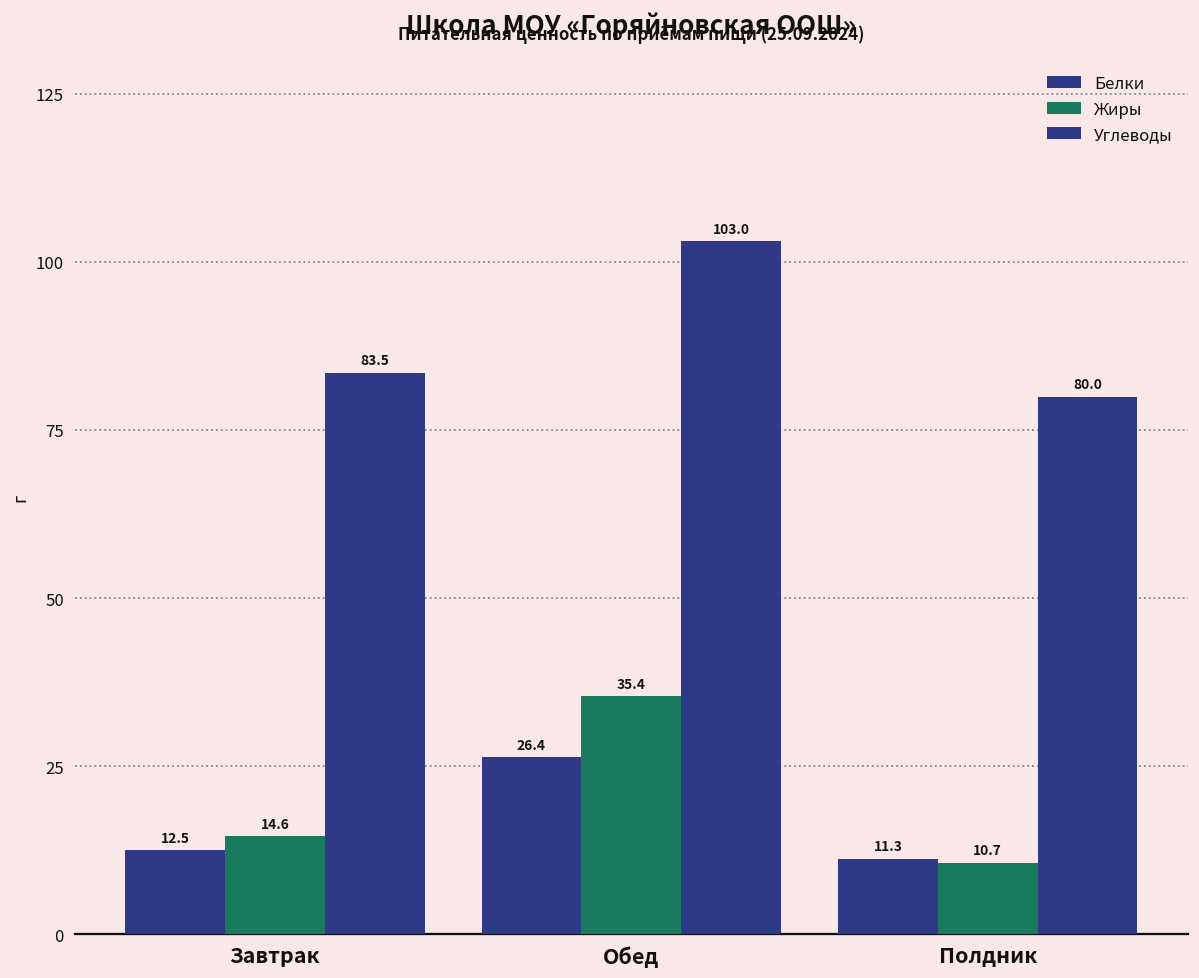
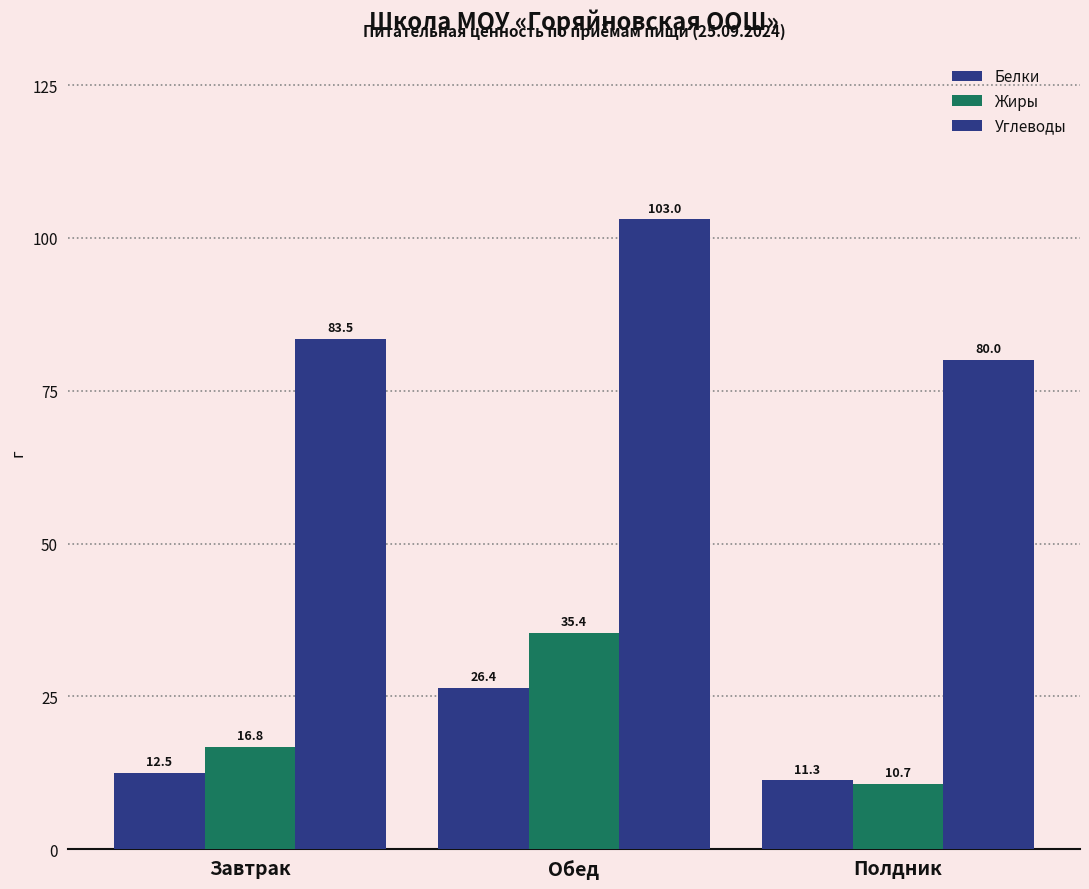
Жиры, Завтрак: 14.6 -> 16.8
